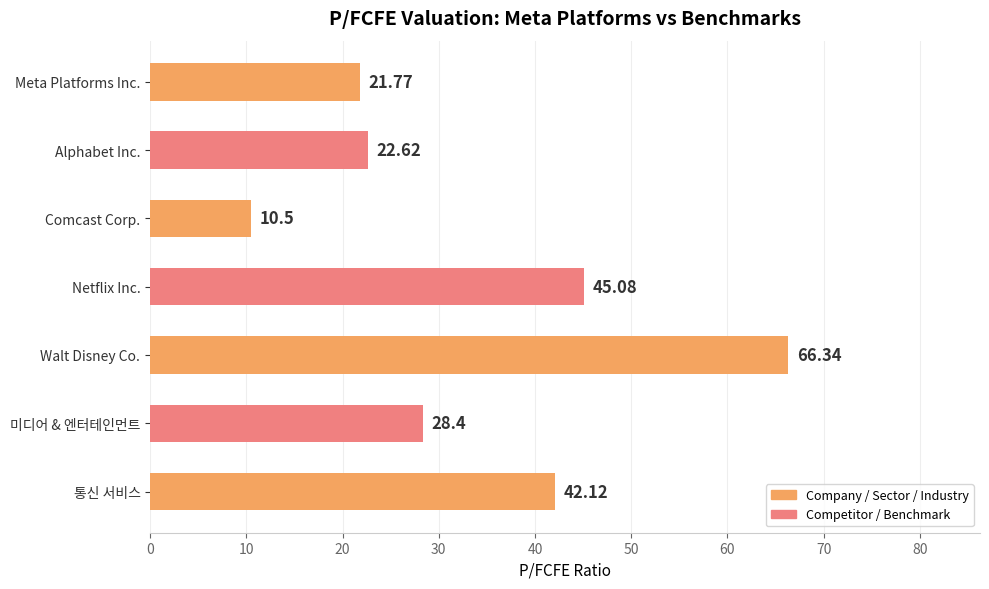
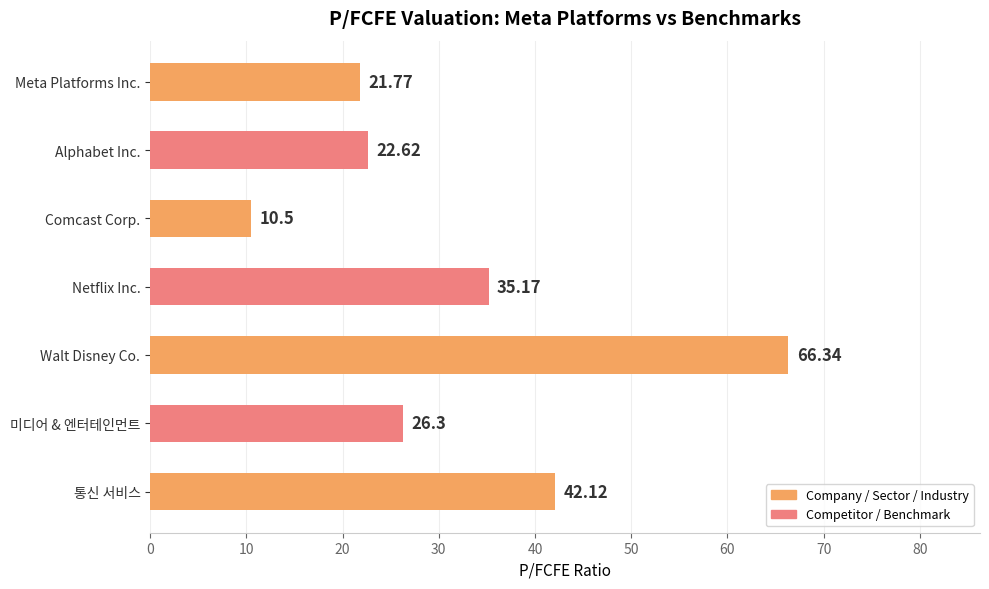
Netflix Inc.: 45.08 -> 35.17
미디어 & 엔터테인먼트: 28.4 -> 26.3
